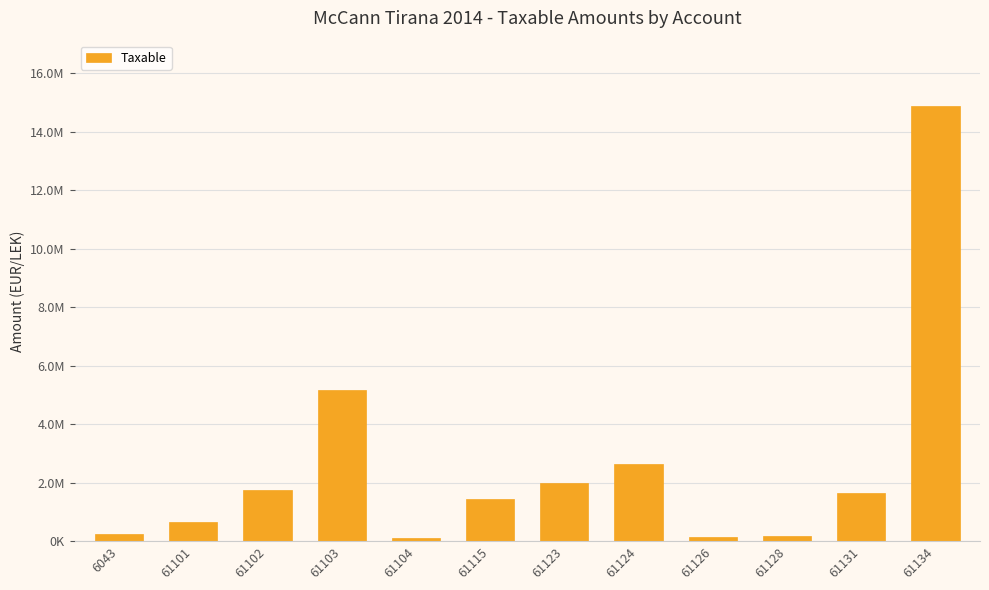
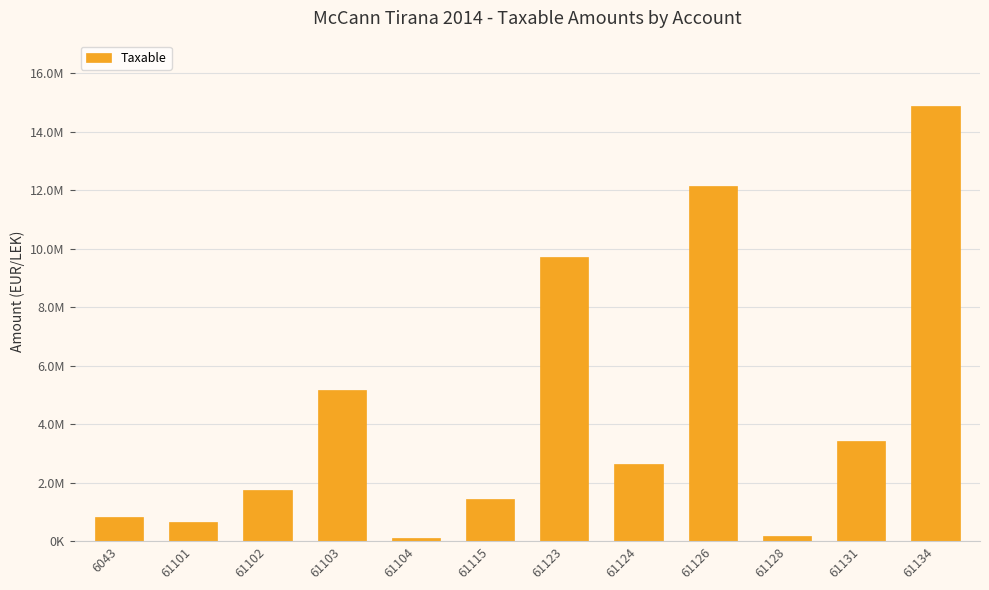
6043: 300000 -> 800000
61123: 2000000 -> 9700000
61126: 200000 -> 12100000
61131: 1600000 -> 3400000
